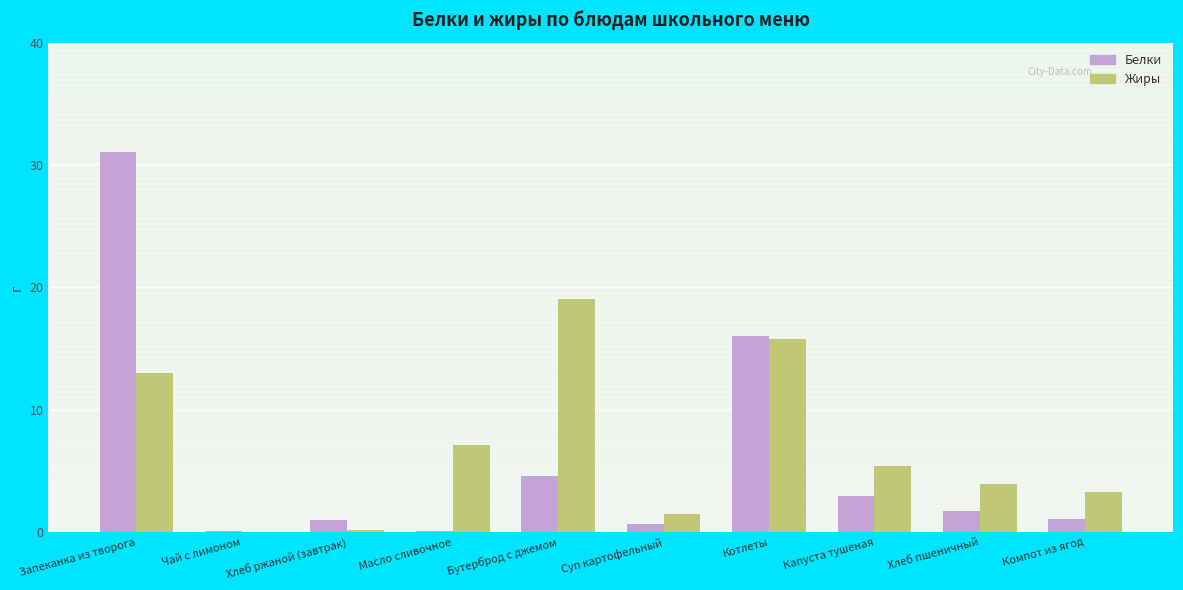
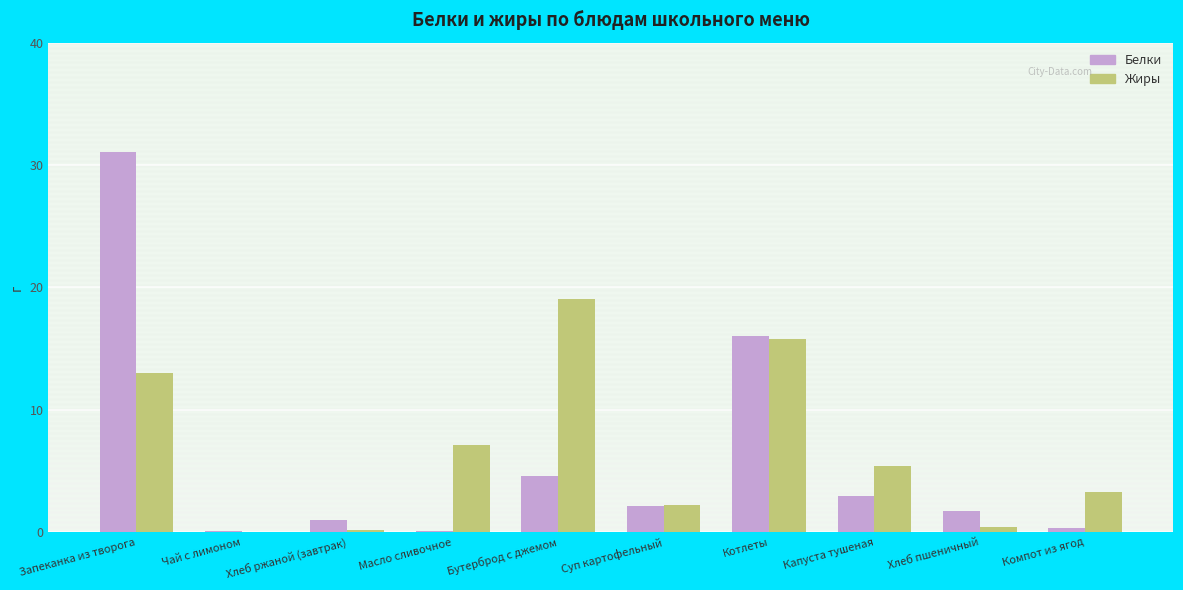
Белки, Суп картофельный: 0.7 -> 2.1
Жиры, Суп картофельный: 1.5 -> 2.2
Жиры, Хлеб пшеничный: 3.9 -> 0.5
Белки, Компот из ягод: 1.0 -> 0.4
